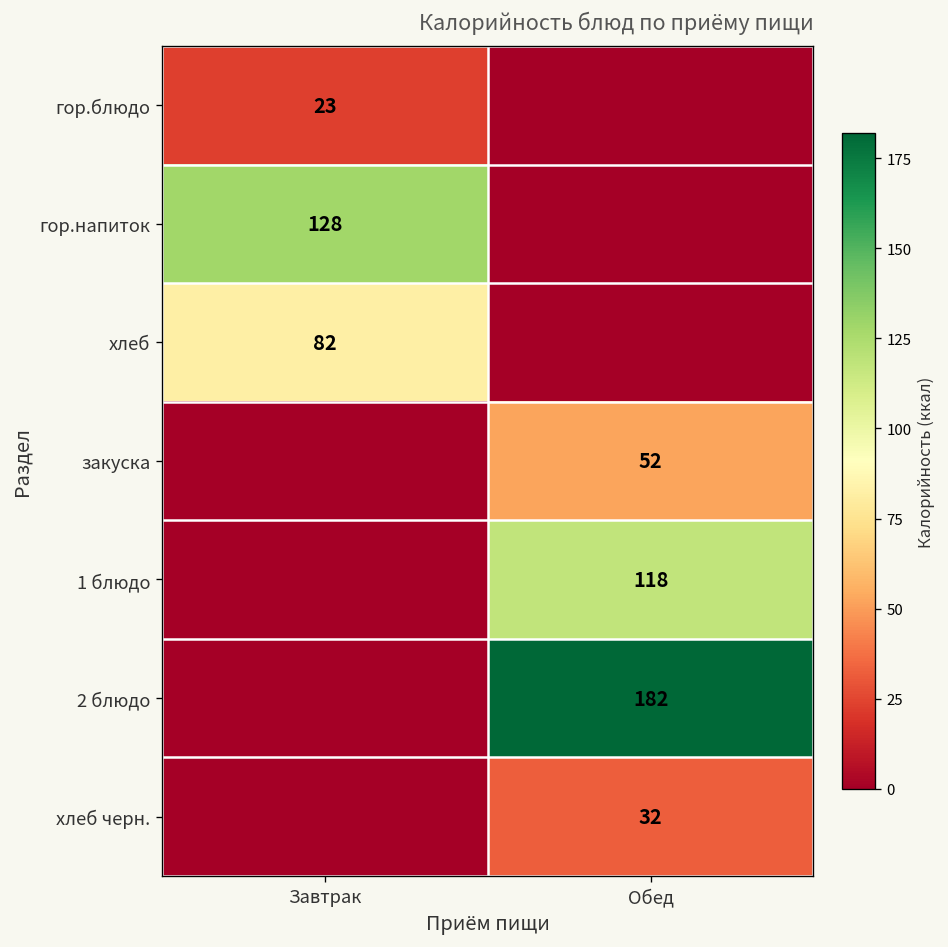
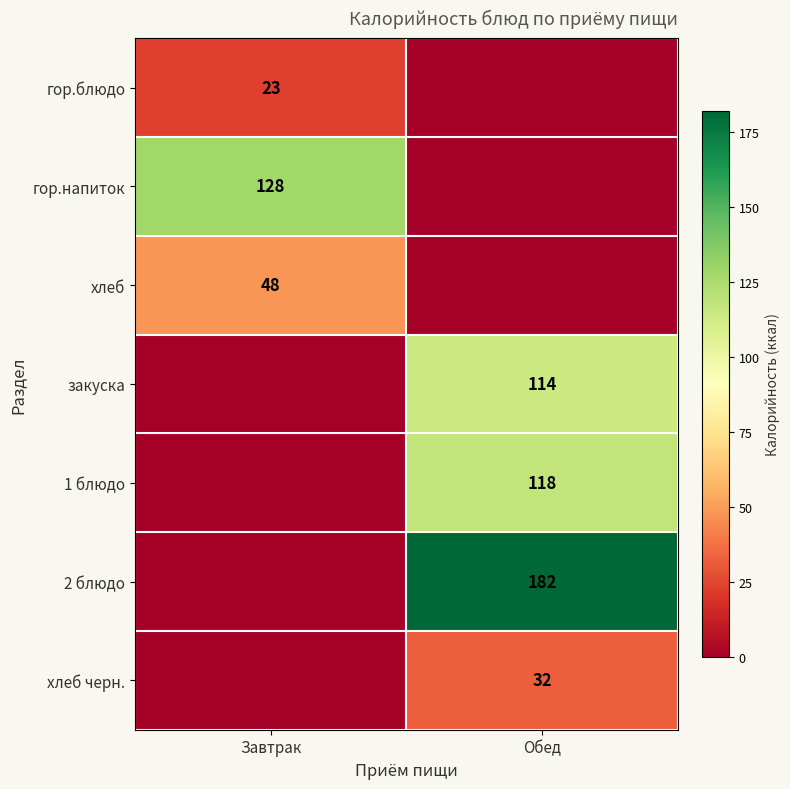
хлеб, Завтрак: 82 -> 48
закуска, Обед: 52 -> 114
